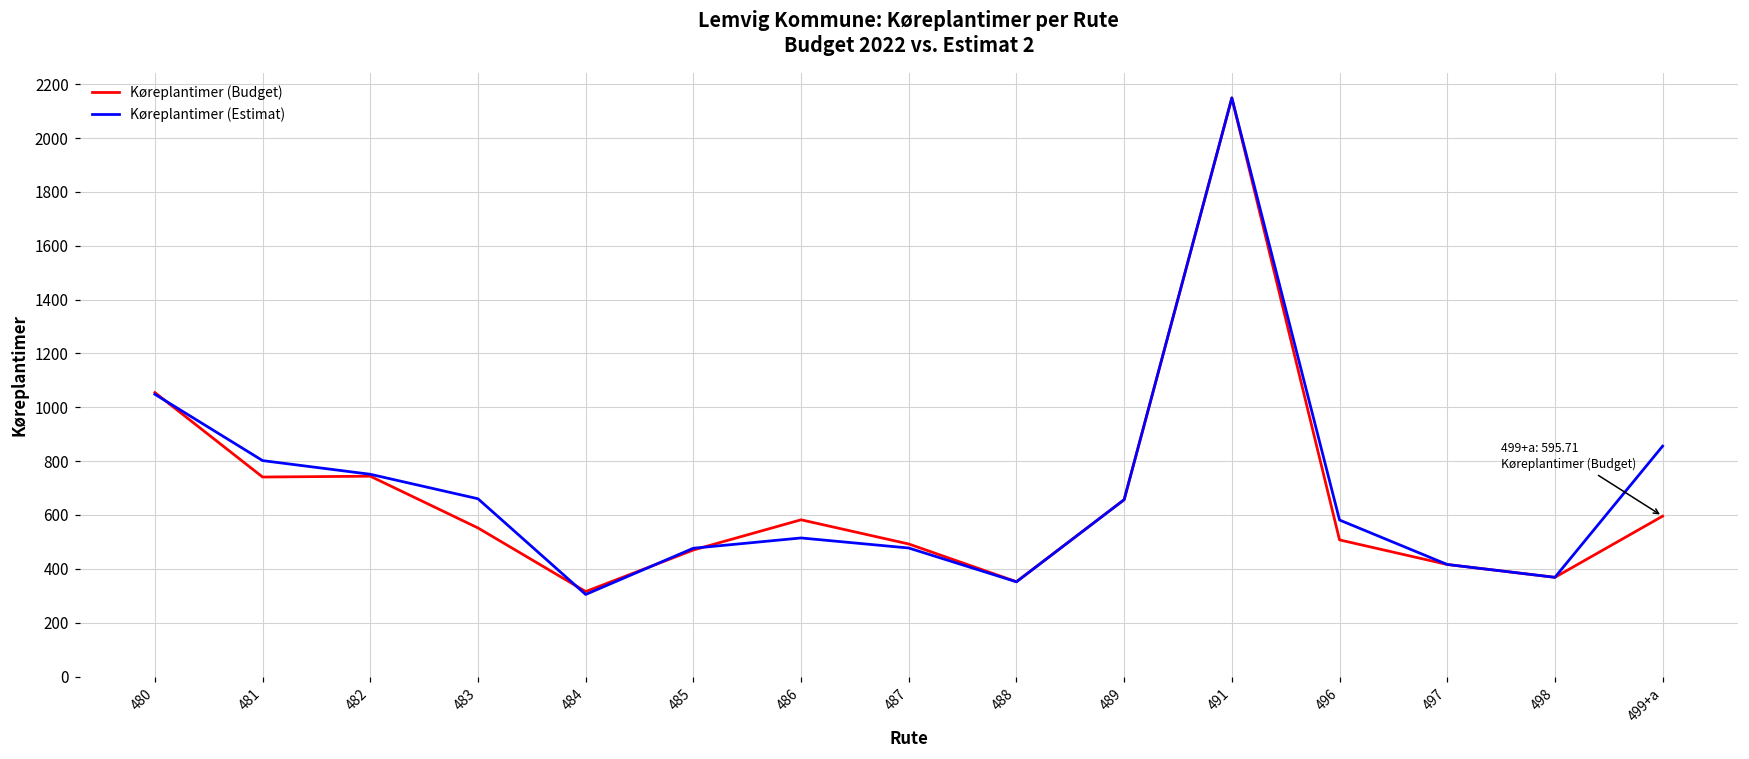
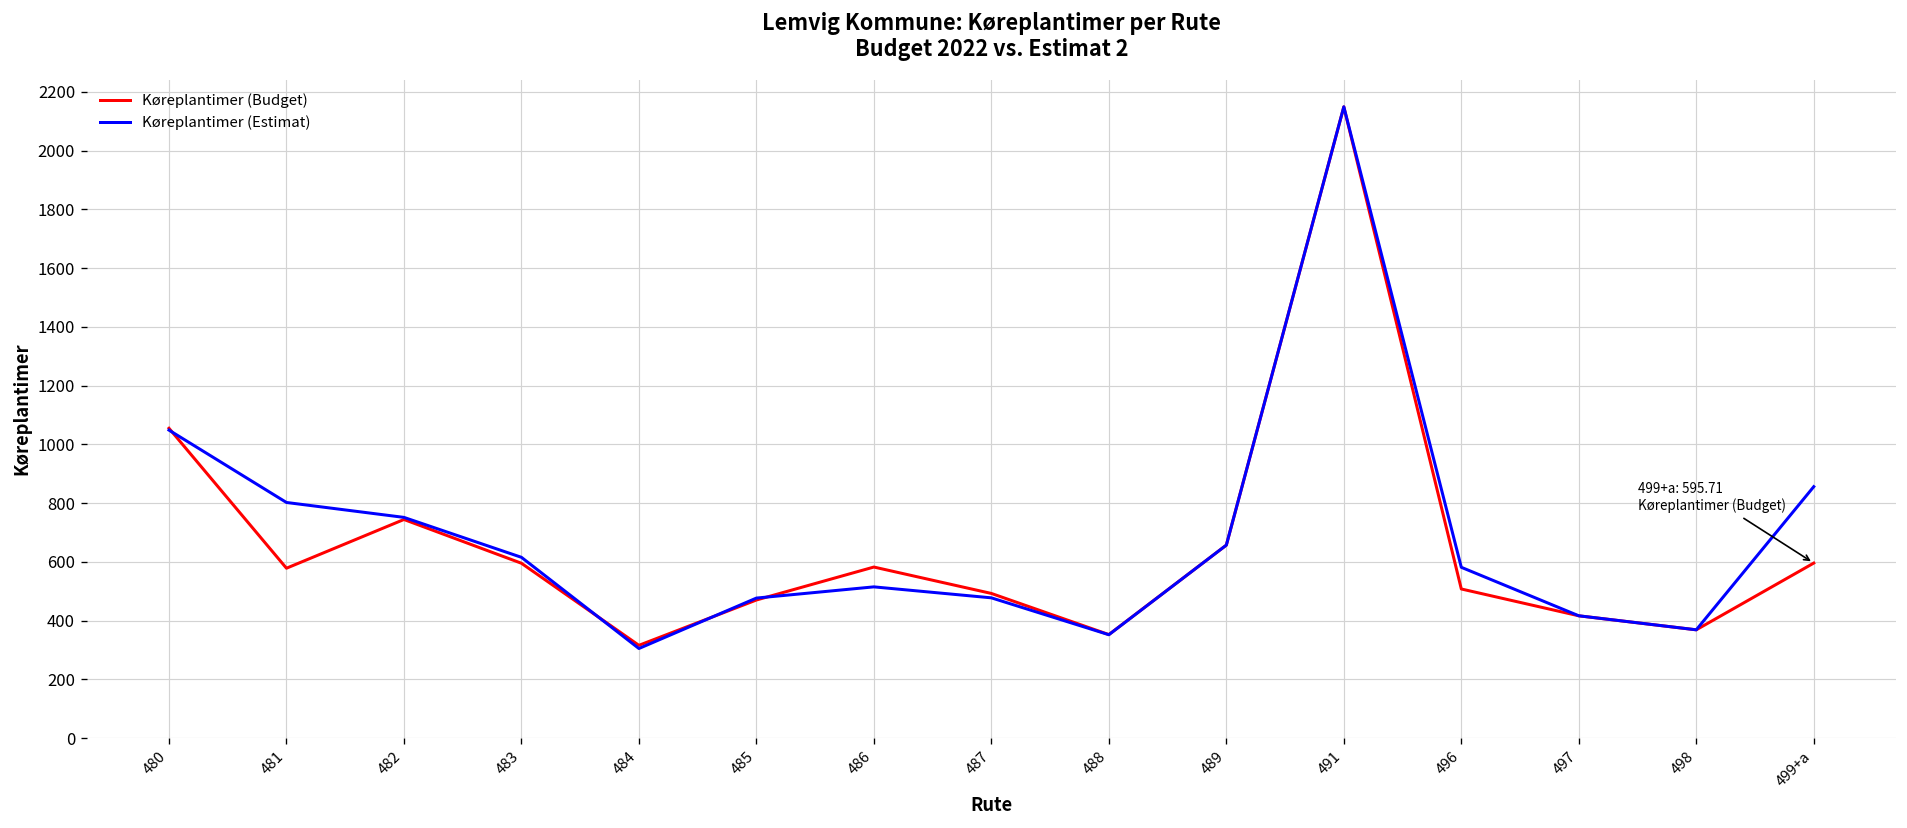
Køreplantimer (Budget), 481: 740 -> 580
Køreplantimer (Budget), 483: 550 -> 600
Køreplantimer (Estimat), 483: 660 -> 620
